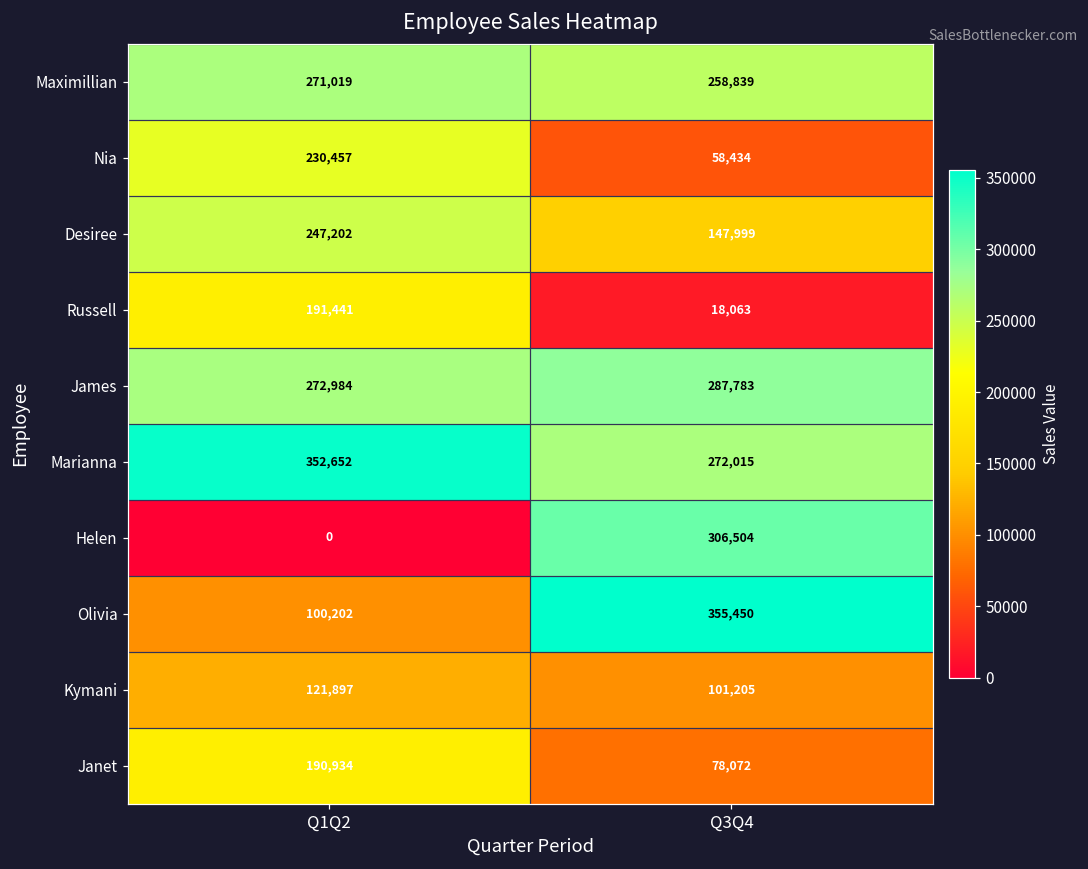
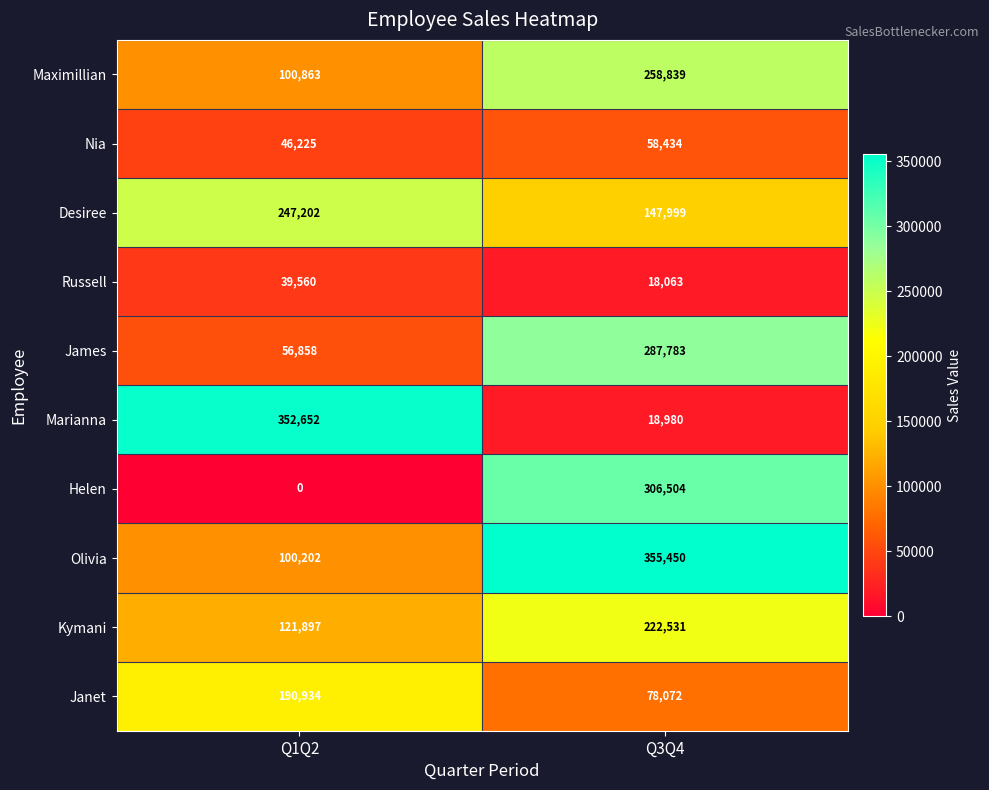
Maximillian, Q1Q2: 271,019 -> 100,863
Nia, Q1Q2: 230,457 -> 46,225
Russell, Q1Q2: 191,441 -> 39,560
James, Q1Q2: 272,984 -> 56,858
Marianna, Q3Q4: 272,015 -> 18,980
Kymani, Q3Q4: 101,205 -> 222,531
